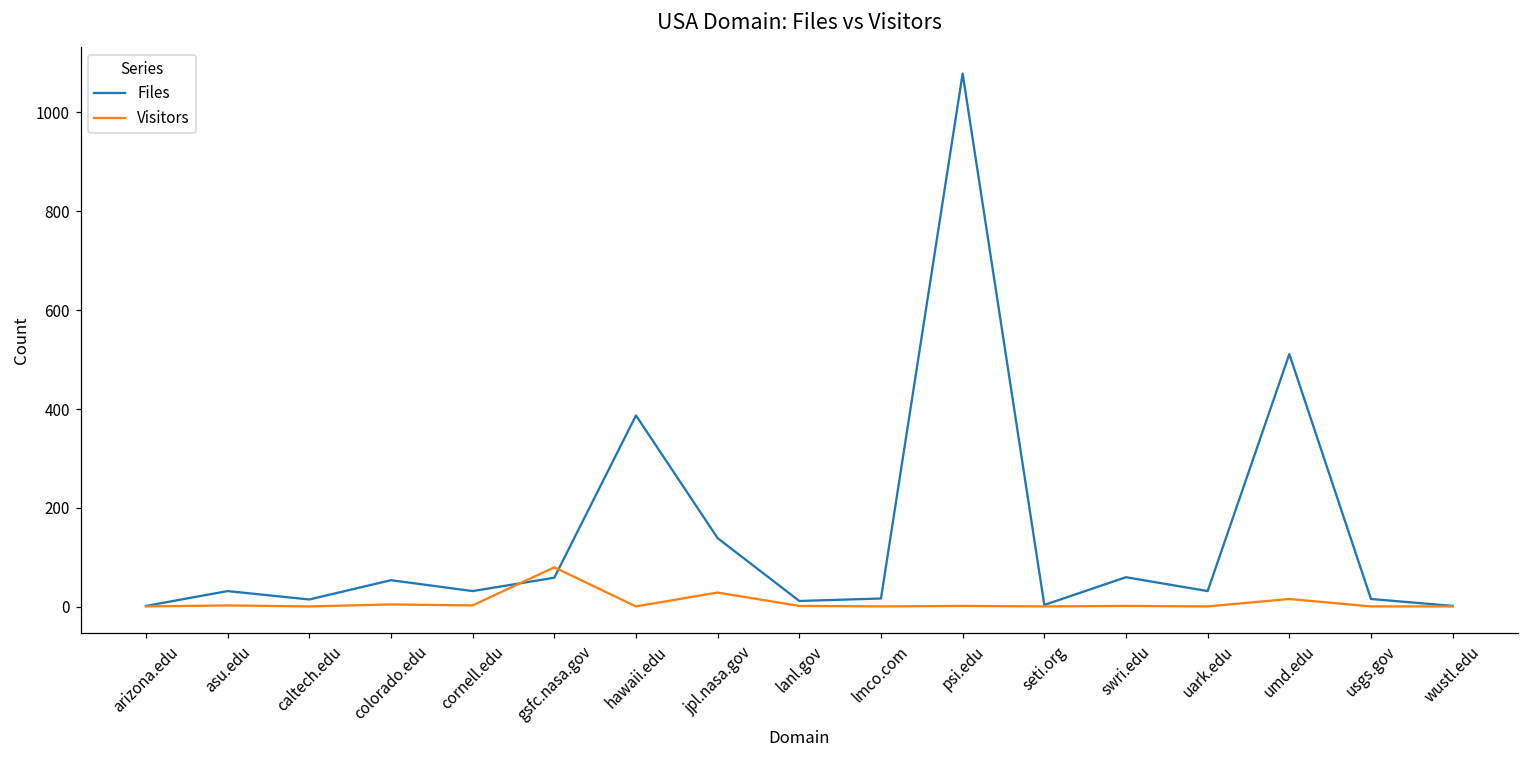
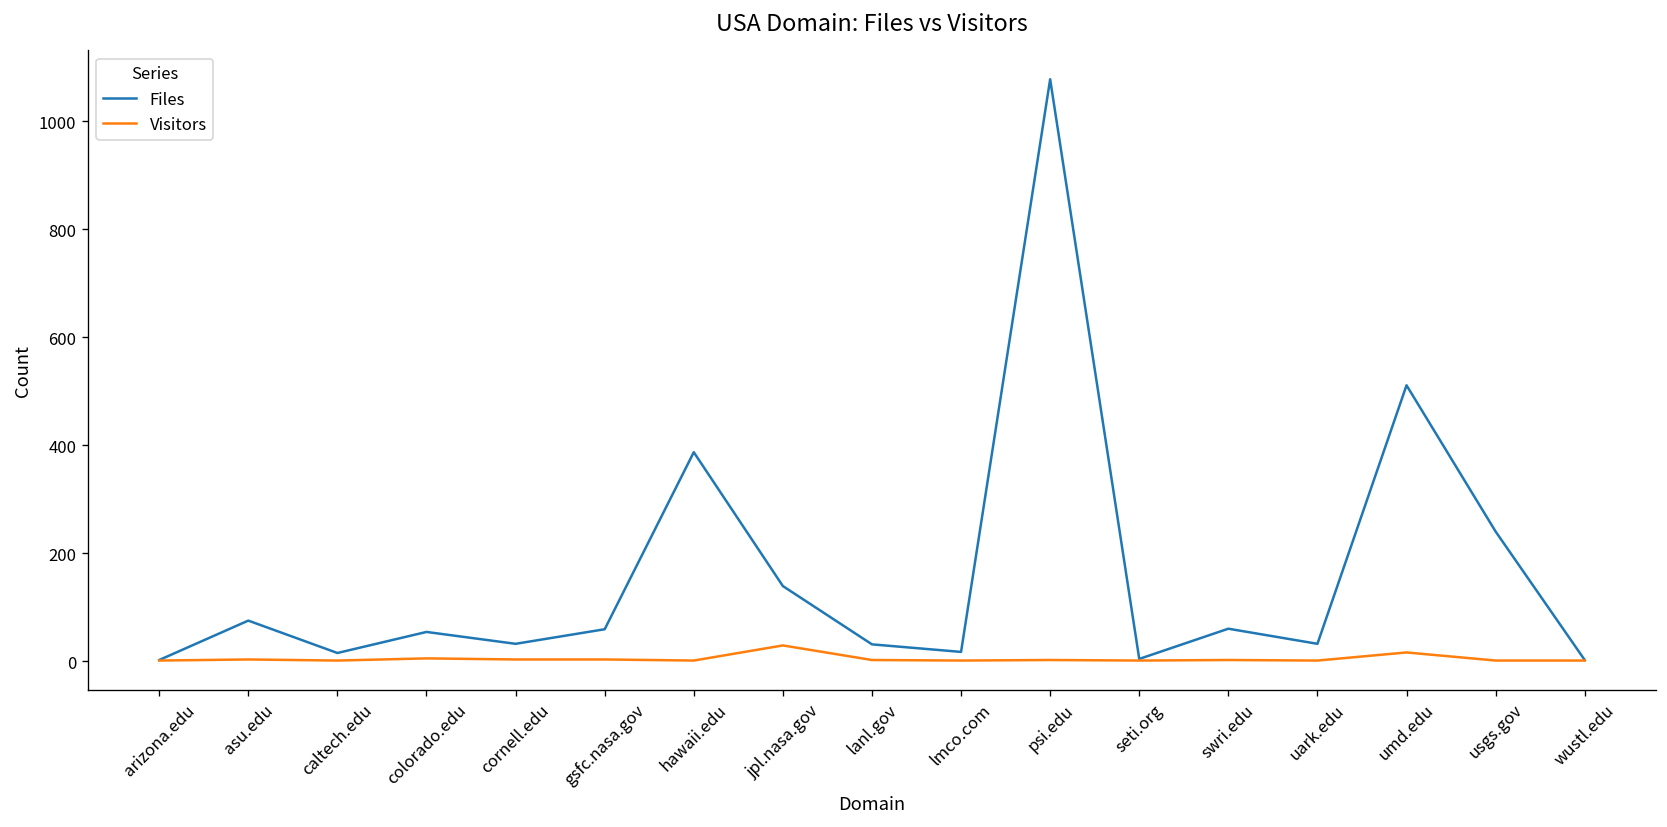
Files, asu.edu: 30 -> 80
Visitors, gsfc.nasa.gov: 80 -> 0
Files, lanl.gov: 10 -> 30
Files, usgs.gov: 20 -> 240
